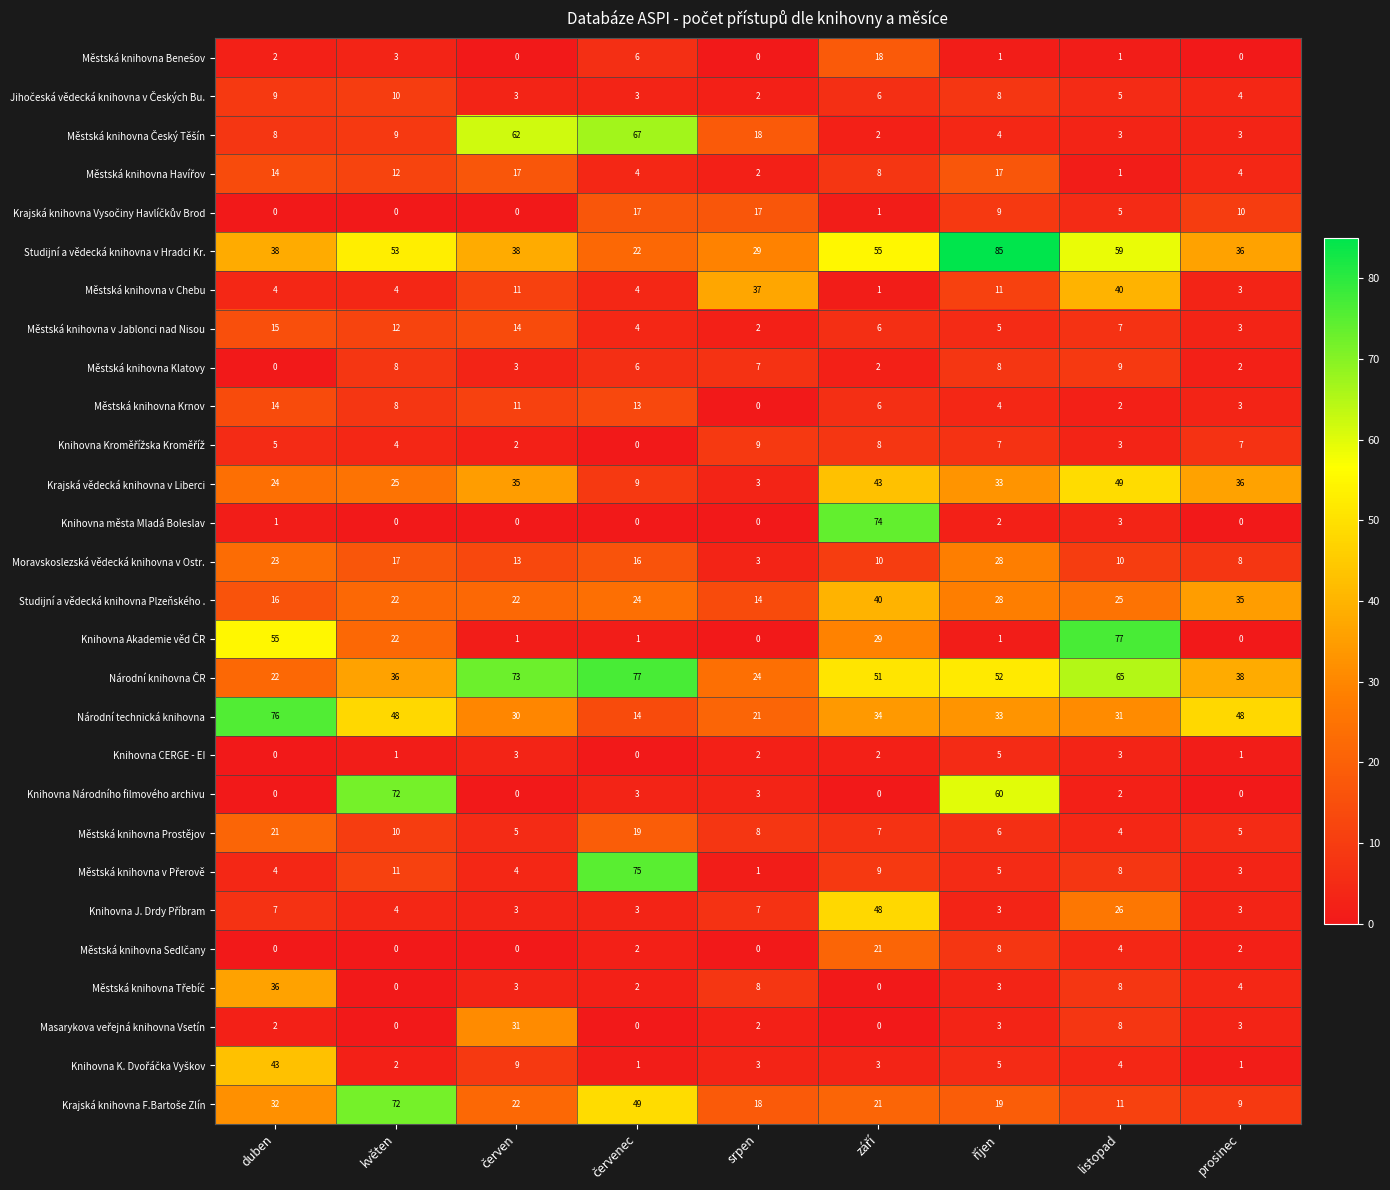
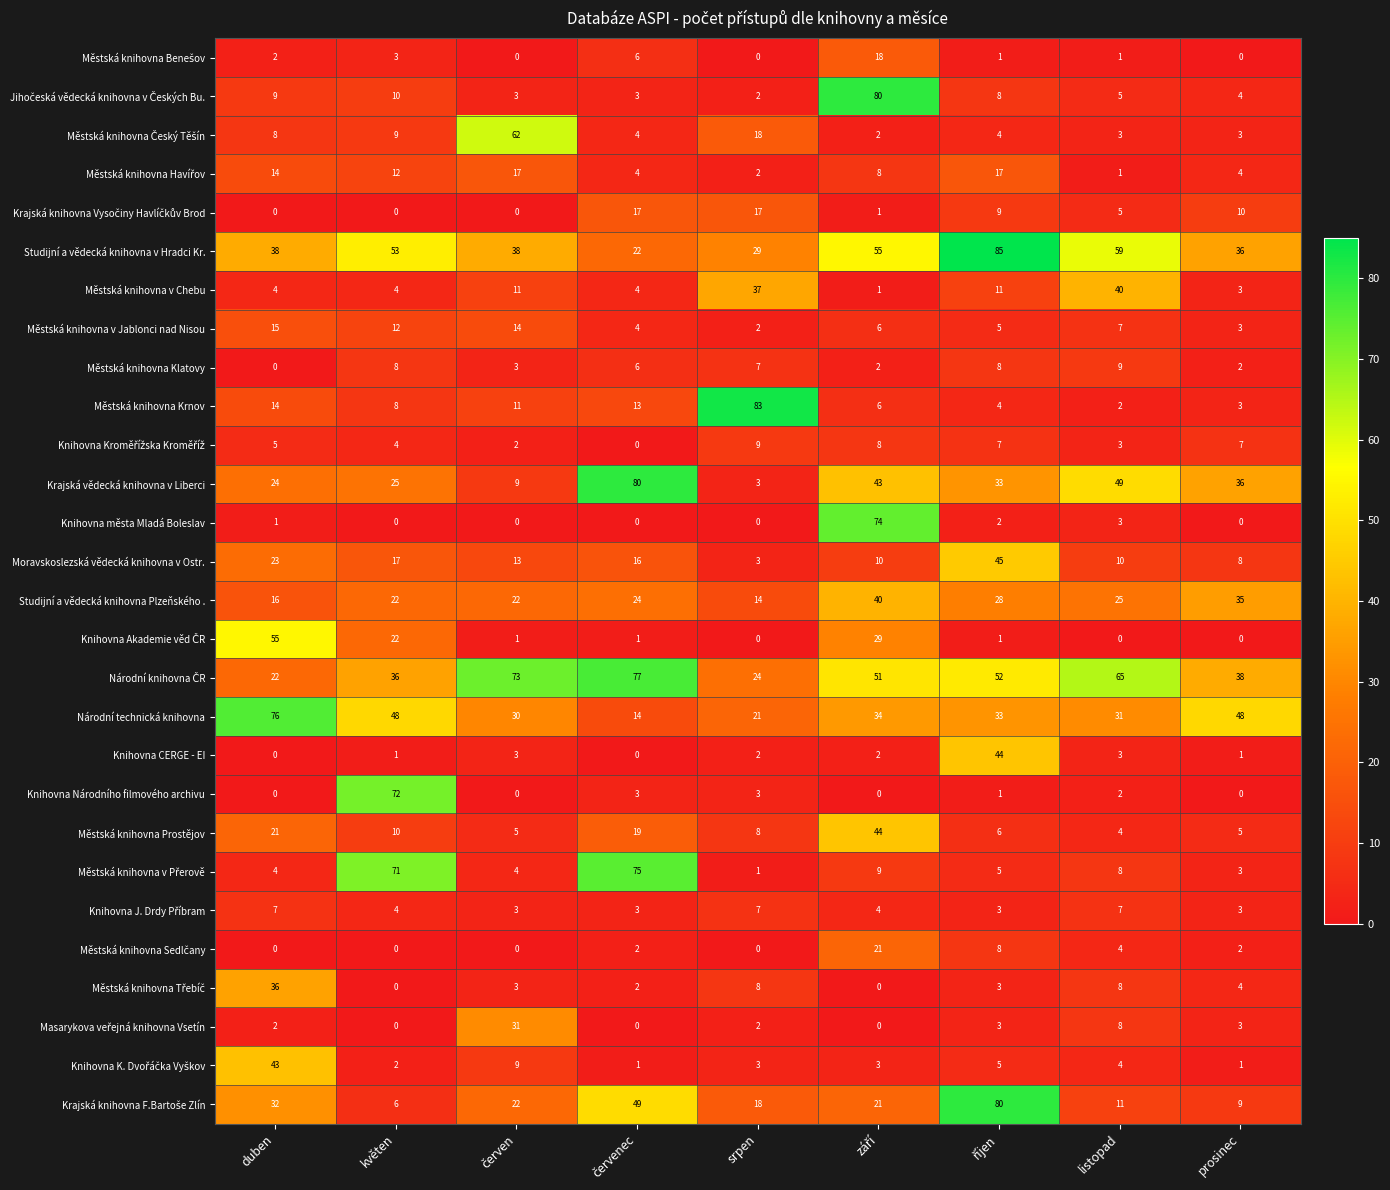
Jihočeská vědecká knihovna v Českých Bu., září: 6 -> 80
Městská knihovna Český Těšín, červenec: 67 -> 4
Městská knihovna Krnov, srpen: 0 -> 83
Krajská vědecká knihovna v Liberci, červen: 35 -> 9
Krajská vědecká knihovna v Liberci, červenec: 9 -> 80
Moravskoslezská vědecká knihovna v Ostr., říjen: 28 -> 45
Knihovna Akademie věd ČR, listopad: 77 -> 0
Knihovna CERGE - EI, říjen: 5 -> 44
Knihovna Národního filmového archivu, říjen: 60 -> 1
Městská knihovna Prostějov, září: 7 -> 44
Městská knihovna v Přerově, květen: 11 -> 71
Knihovna J. Drdy Příbram, září: 48 -> 4
Knihovna J. Drdy Příbram, listopad: 26 -> 7
Krajská knihovna F.Bartoše Zlín, květen: 72 -> 6
Krajská knihovna F.Bartoše Zlín, říjen: 19 -> 80
